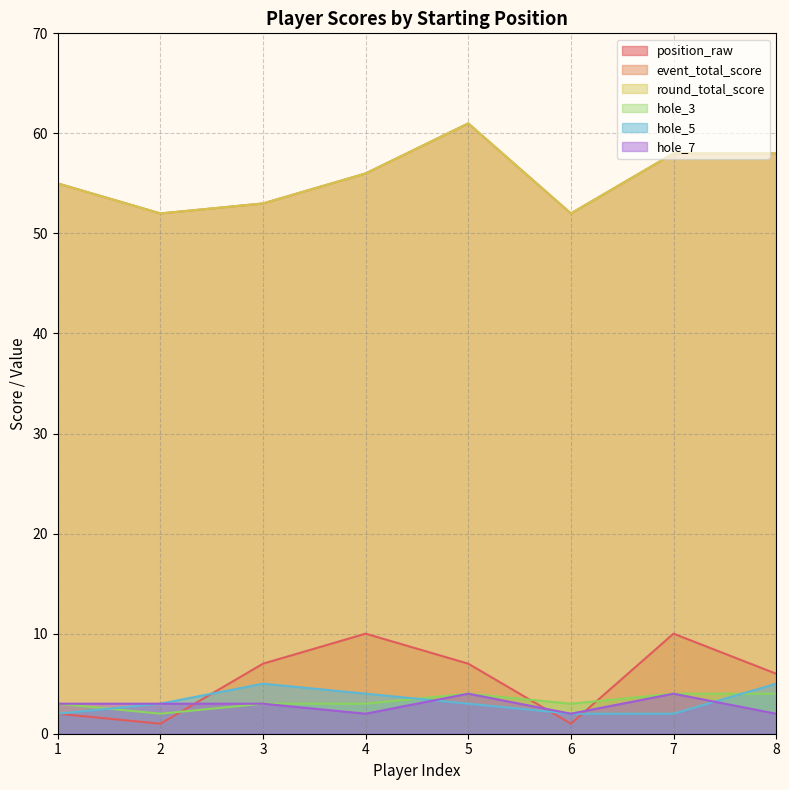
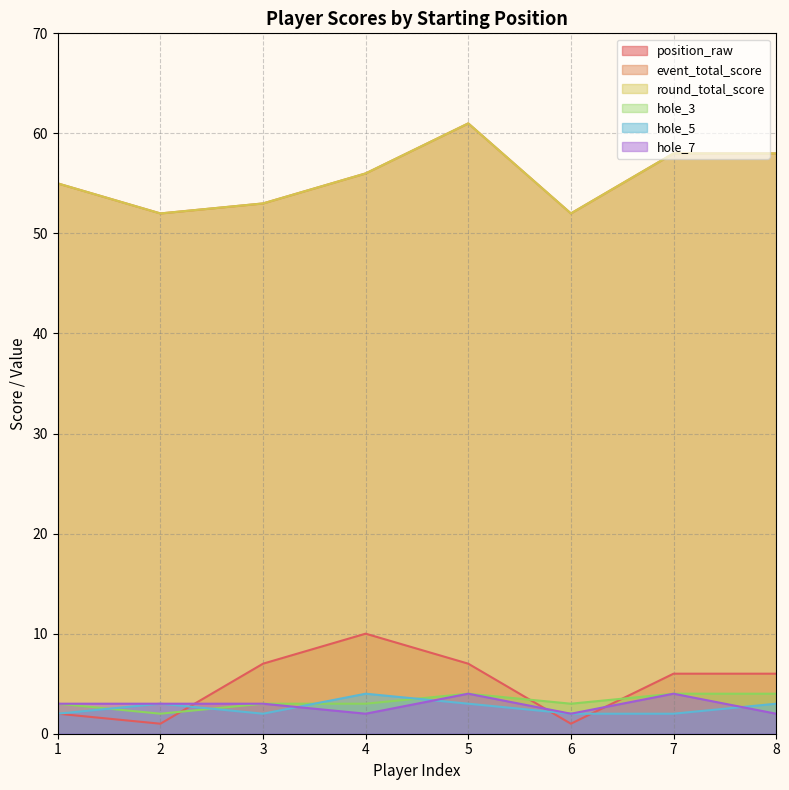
hole_5, 3: 5 -> 2
position_raw, 7: 10 -> 6
hole_5, 8: 5 -> 3
